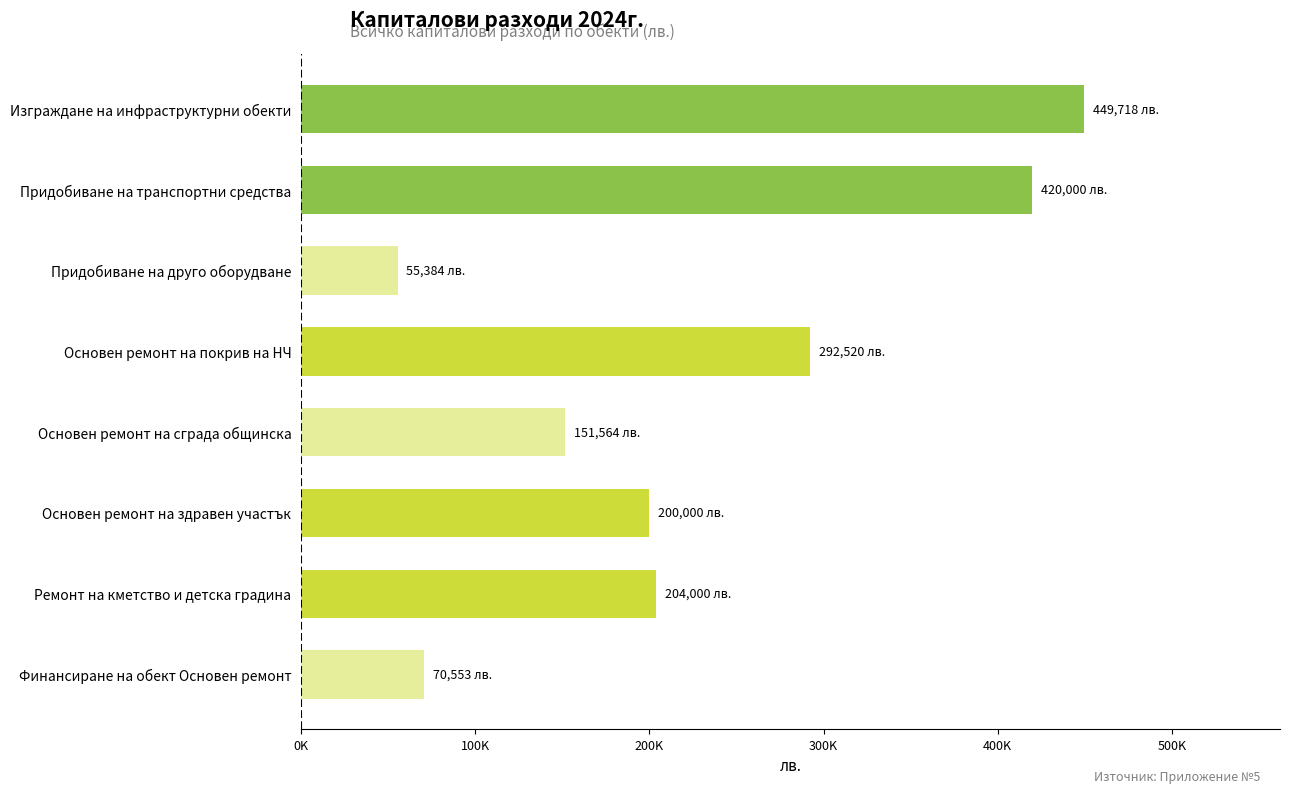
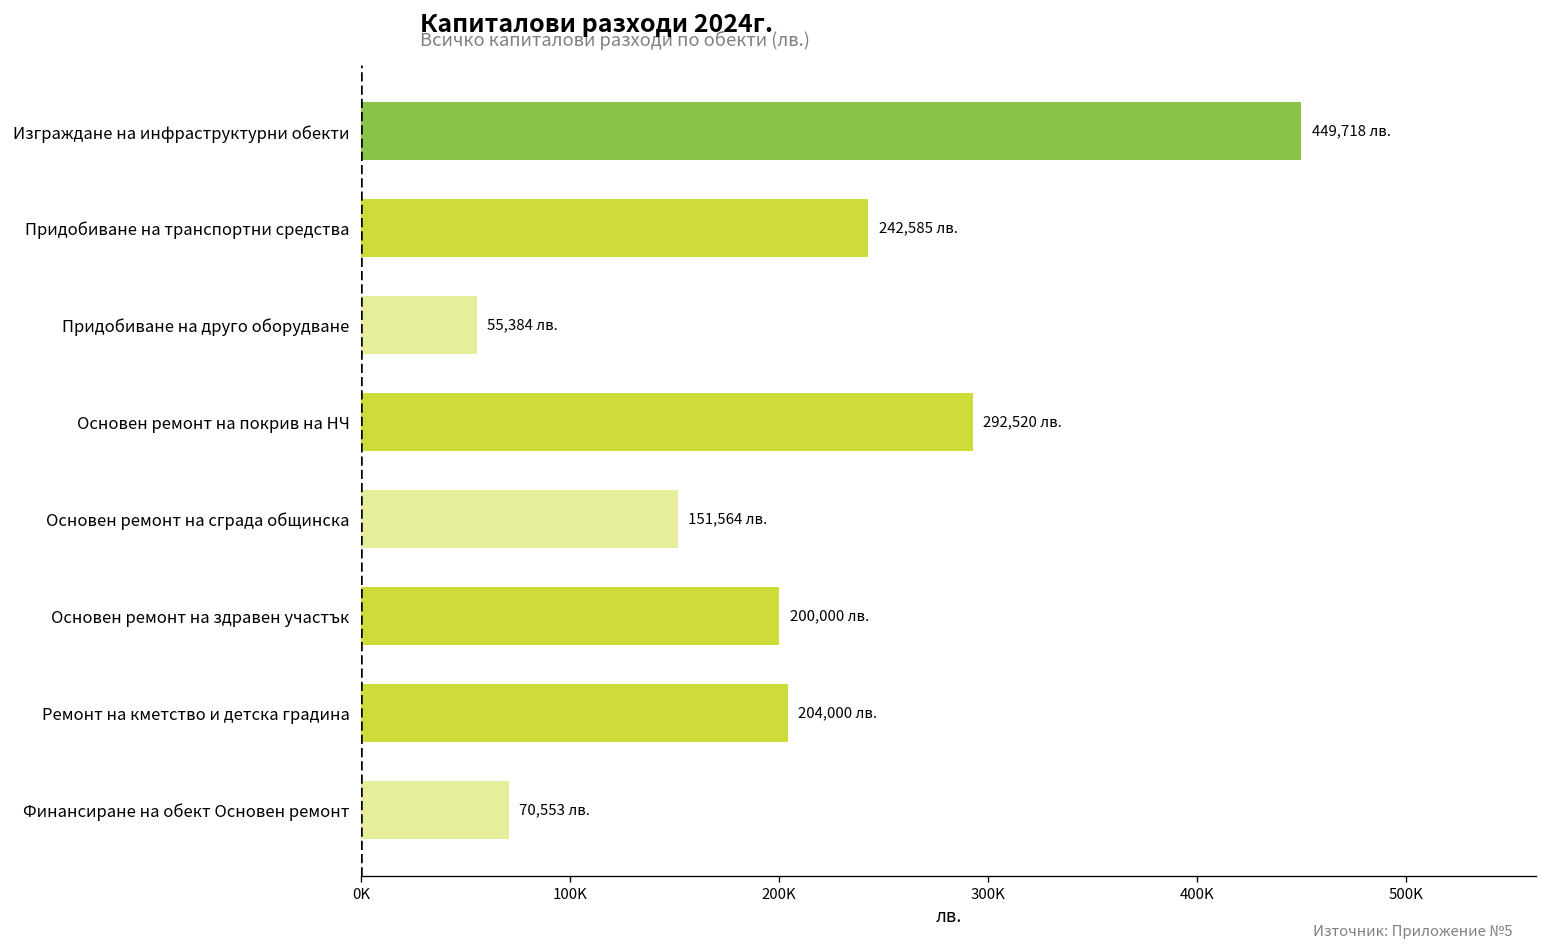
Придобиване на транспортни средства: 420,000 -> 242,585
